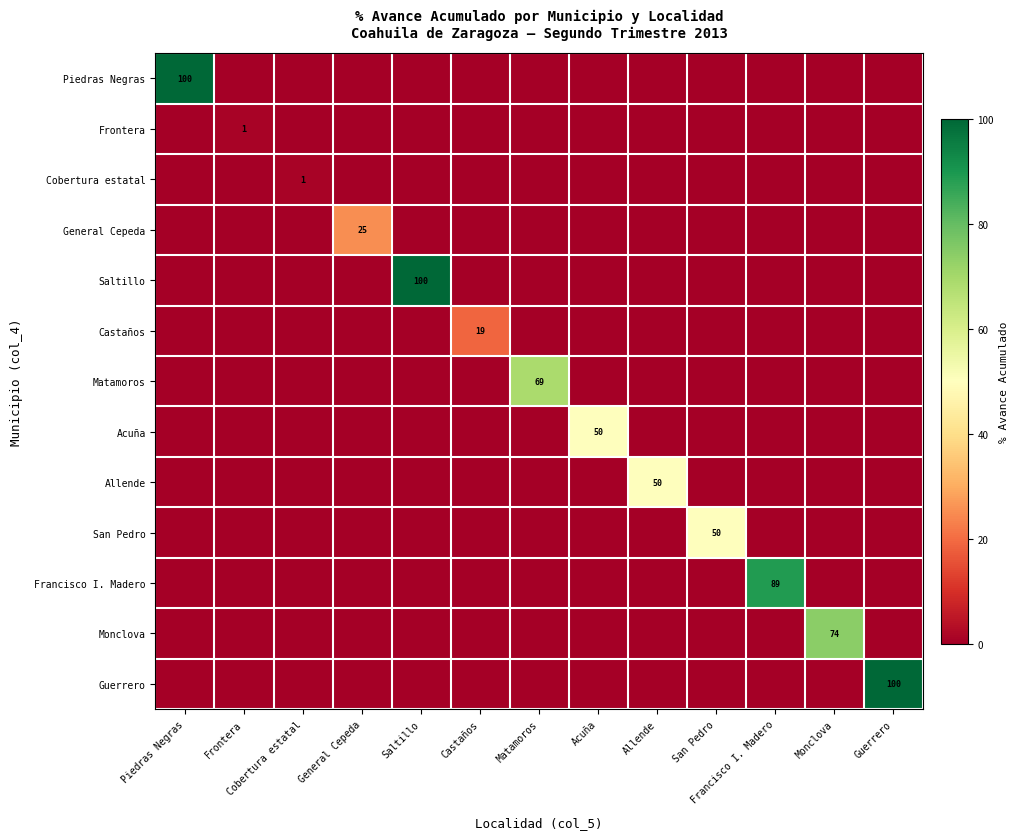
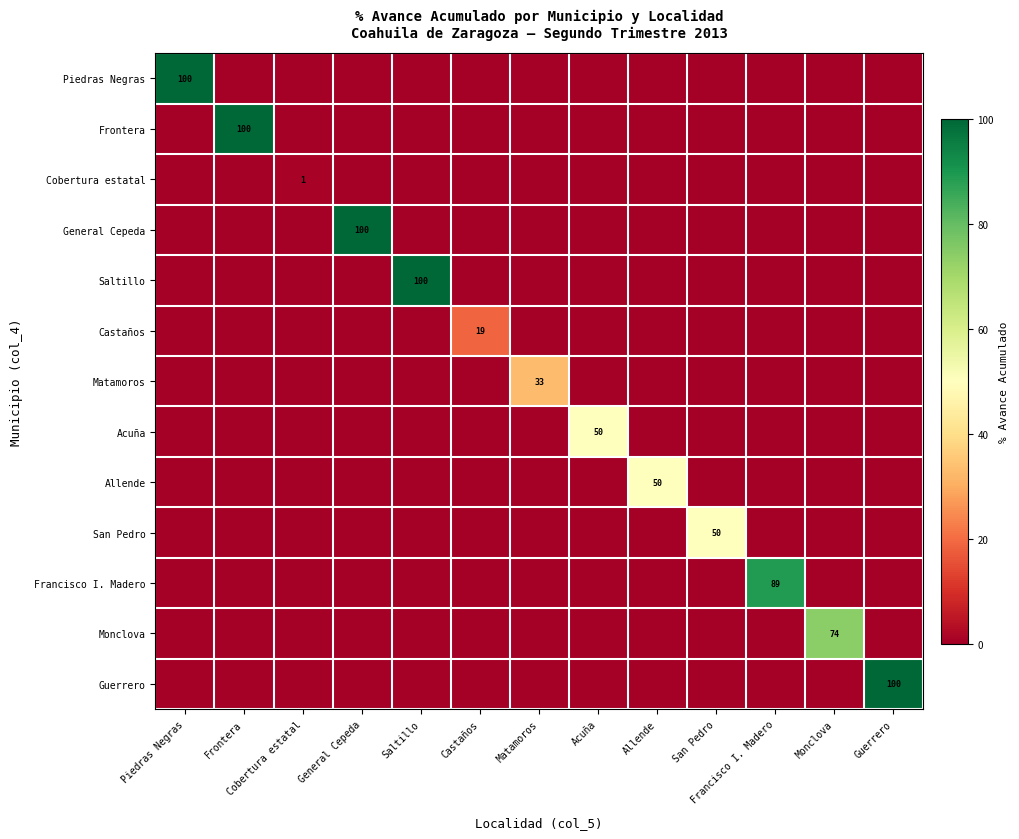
Frontera, Frontera: 1 -> 100
General Cepeda, General Cepeda: 25 -> 100
Matamoros, Matamoros: 69 -> 33
